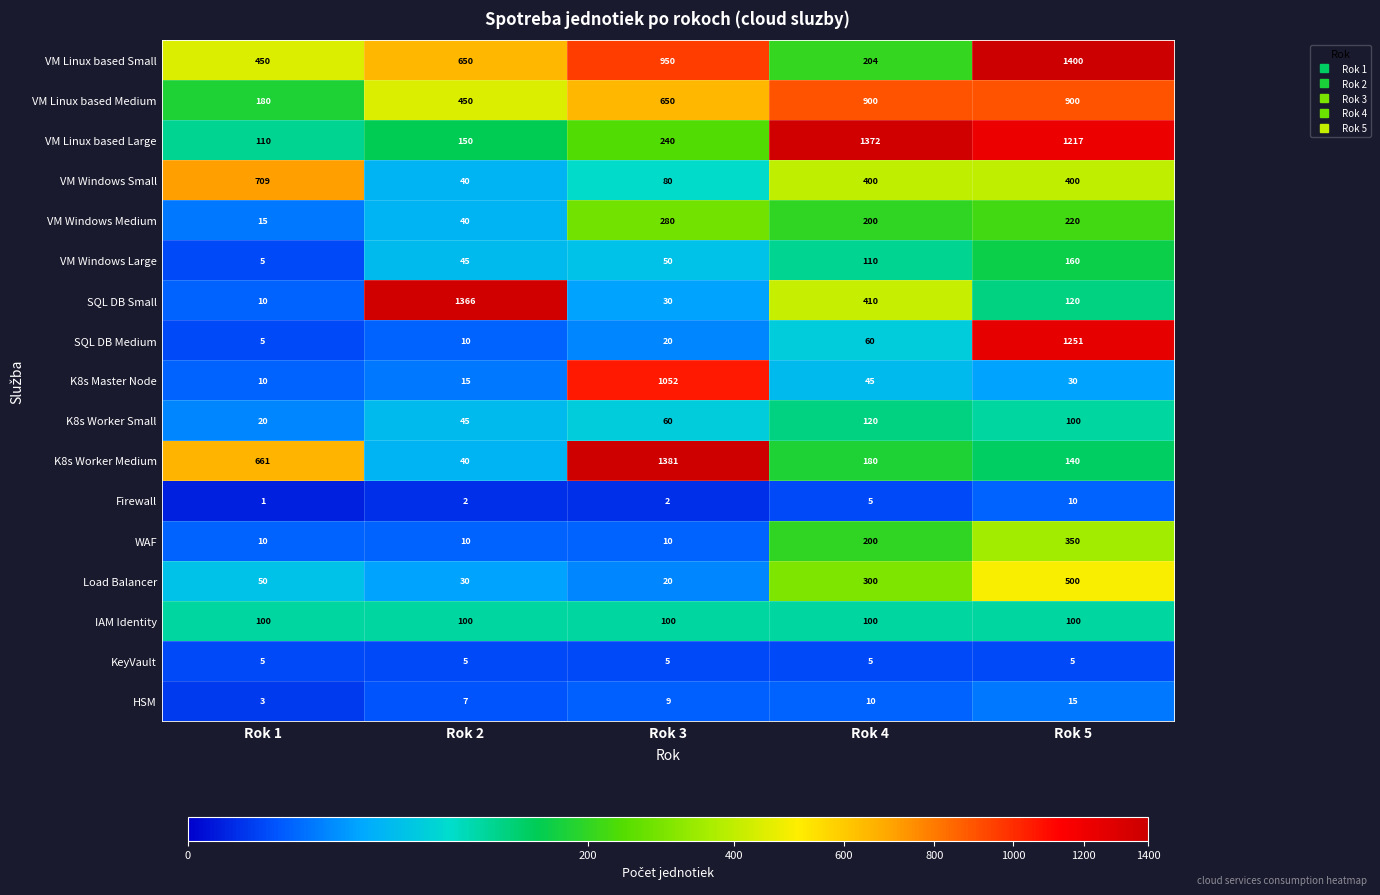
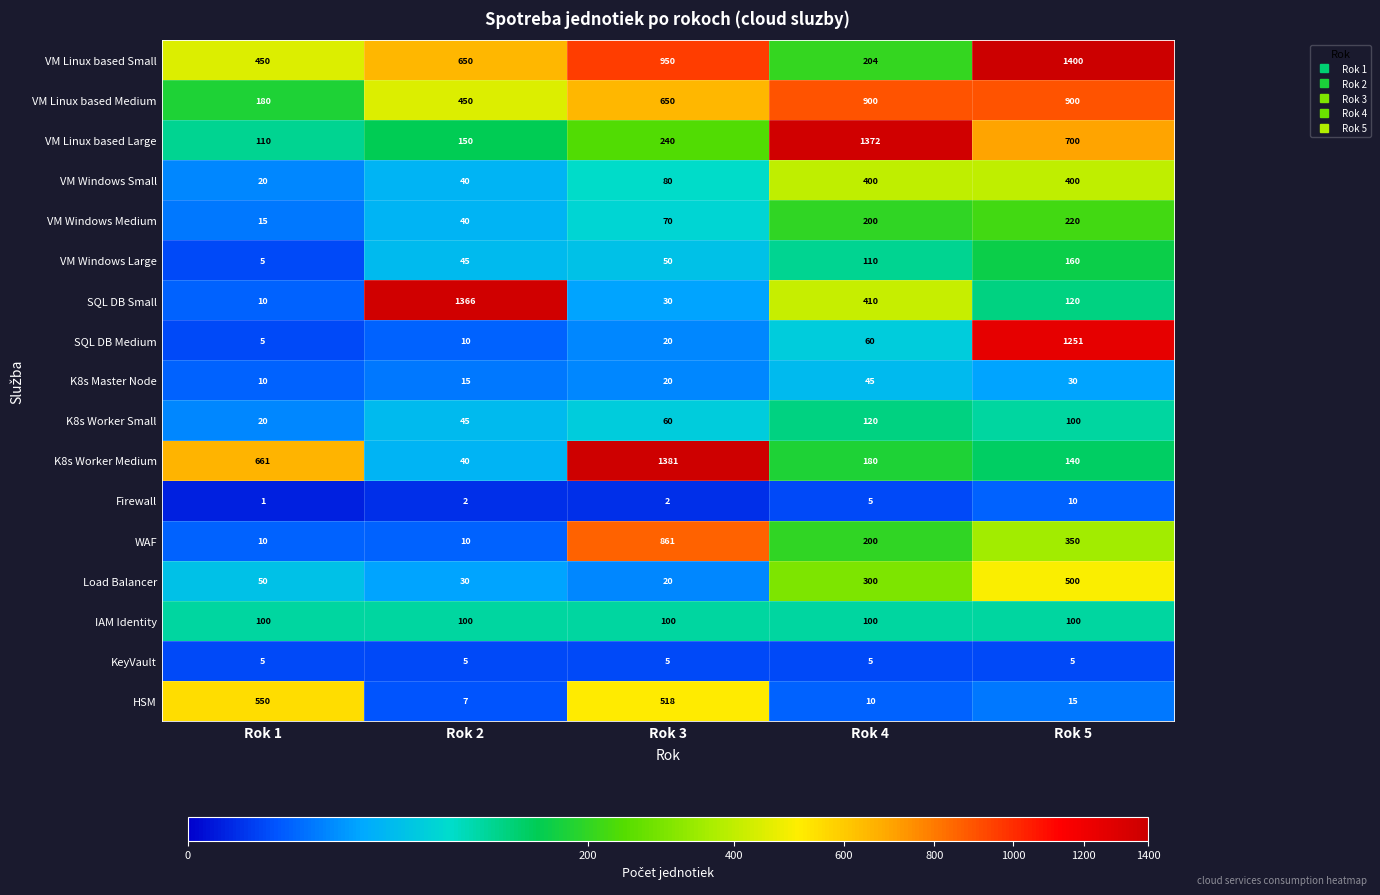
VM Linux based Large, Rok 5: 1217 -> 700
VM Windows Small, Rok 1: 709 -> 20
VM Windows Medium, Rok 3: 280 -> 70
K8s Master Node, Rok 3: 1052 -> 20
WAF, Rok 3: 10 -> 861
HSM, Rok 1: 3 -> 550
HSM, Rok 3: 9 -> 518
